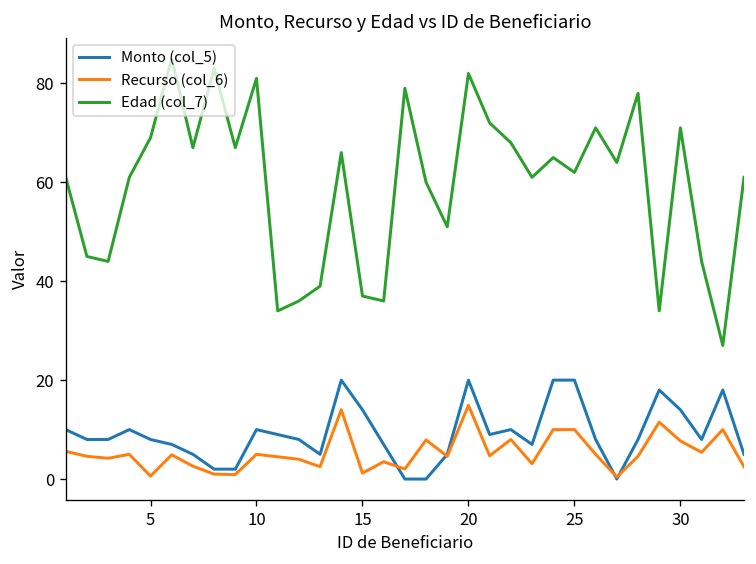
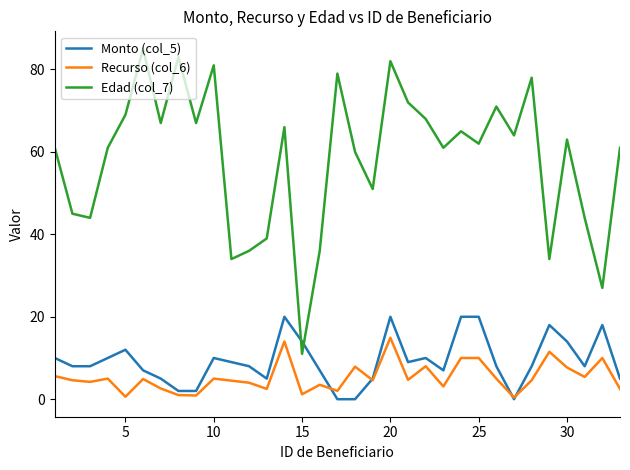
Monto (col_5), 5: 8 -> 12
Edad (col_7), 15: 37 -> 11
Edad (col_7), 30: 71 -> 63
